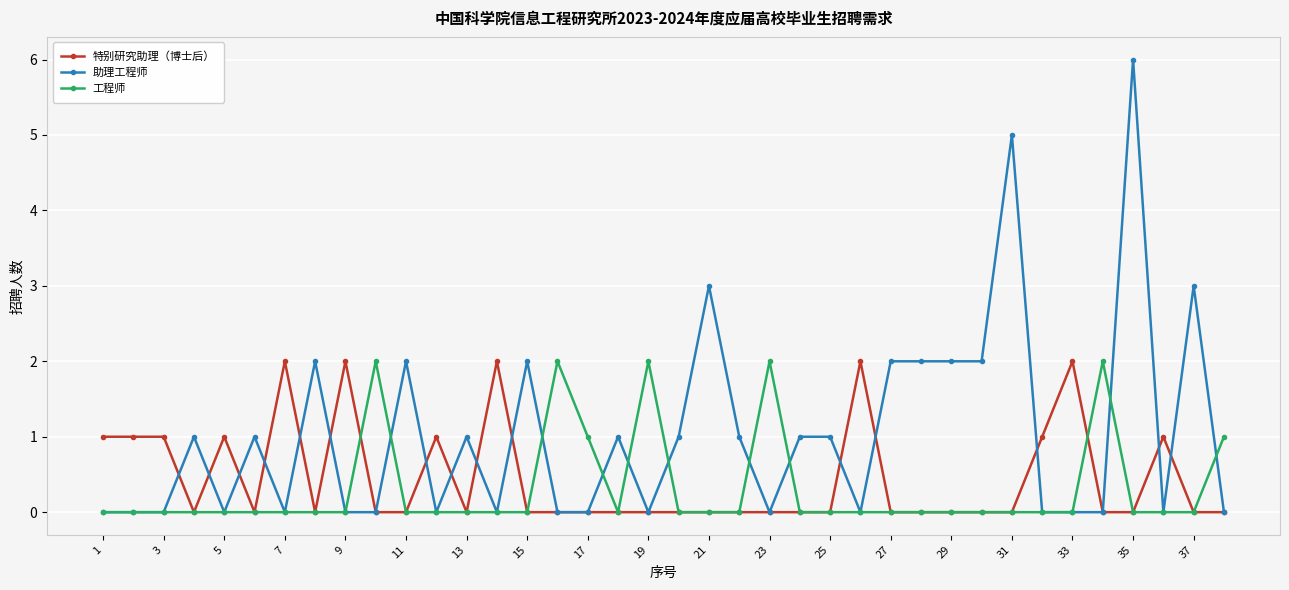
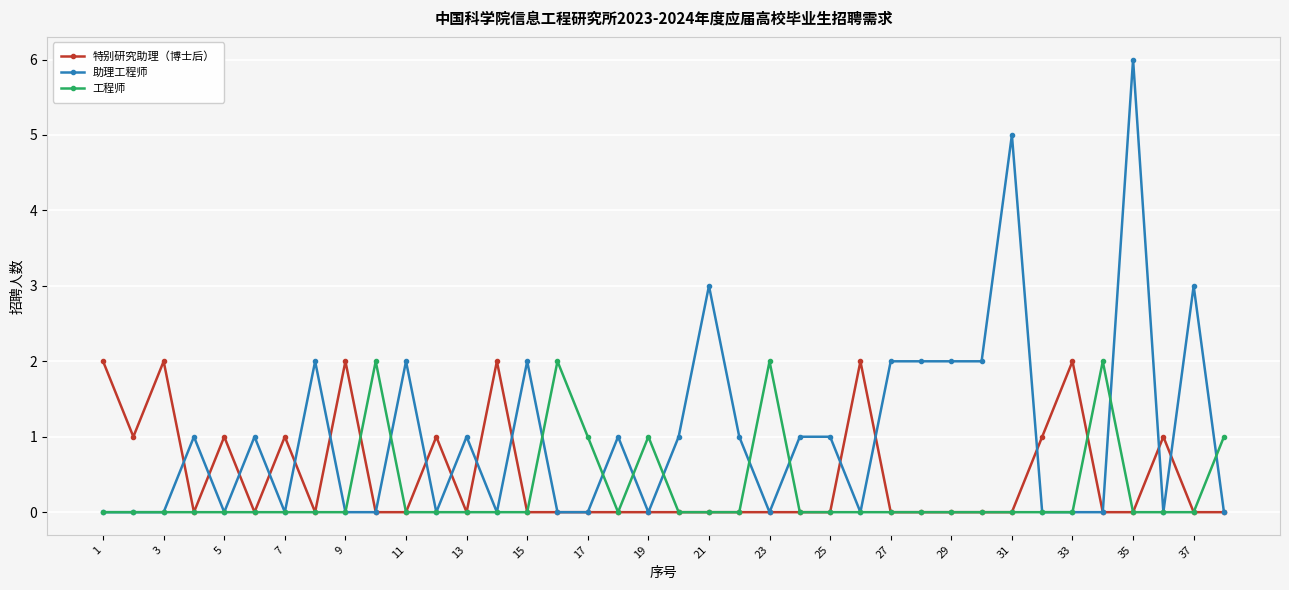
特别研究助理（博士后）, 1: 1 -> 2
特别研究助理（博士后）, 3: 1 -> 2
特别研究助理（博士后）, 7: 2 -> 1
工程师, 19: 2 -> 1
